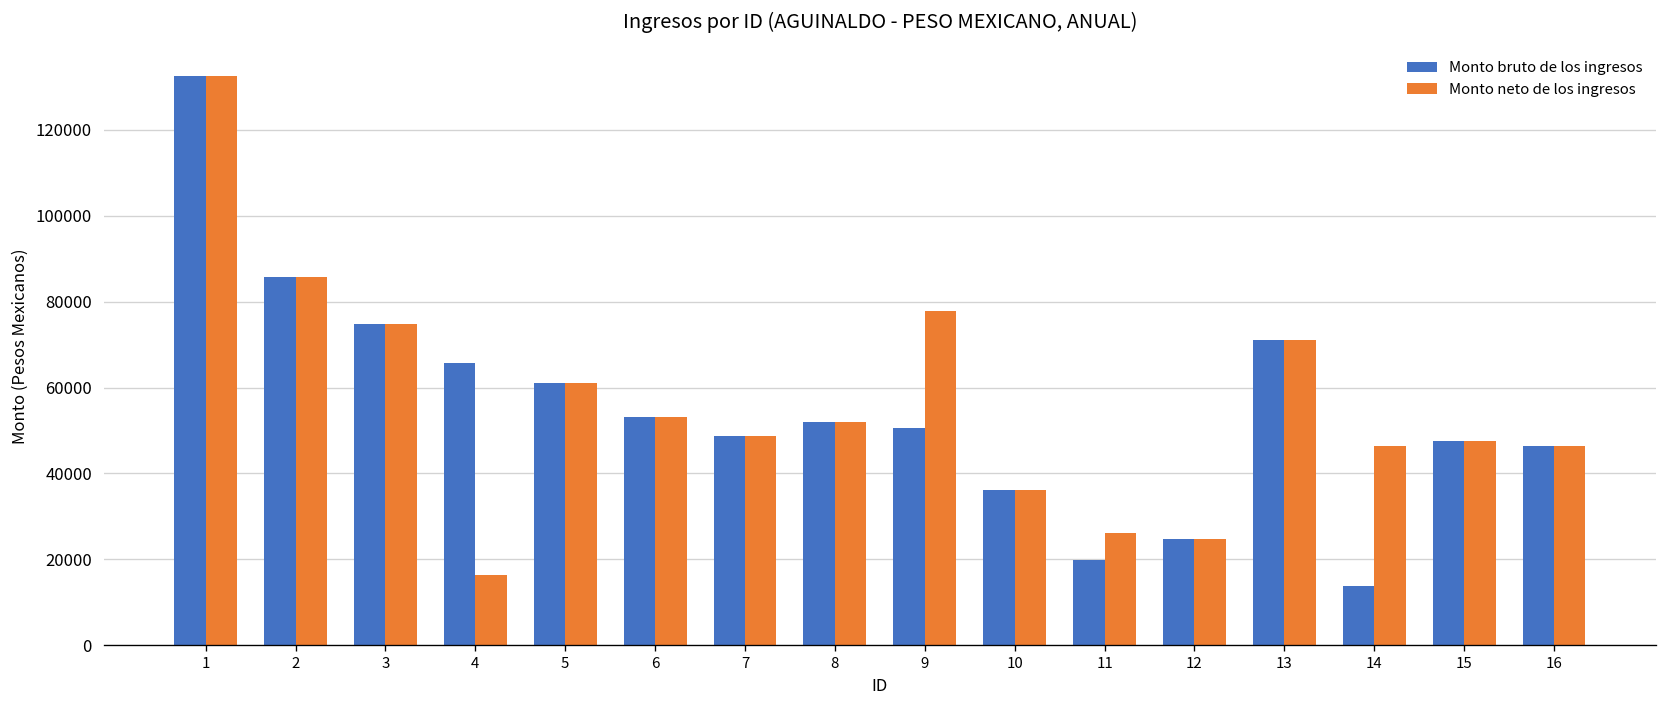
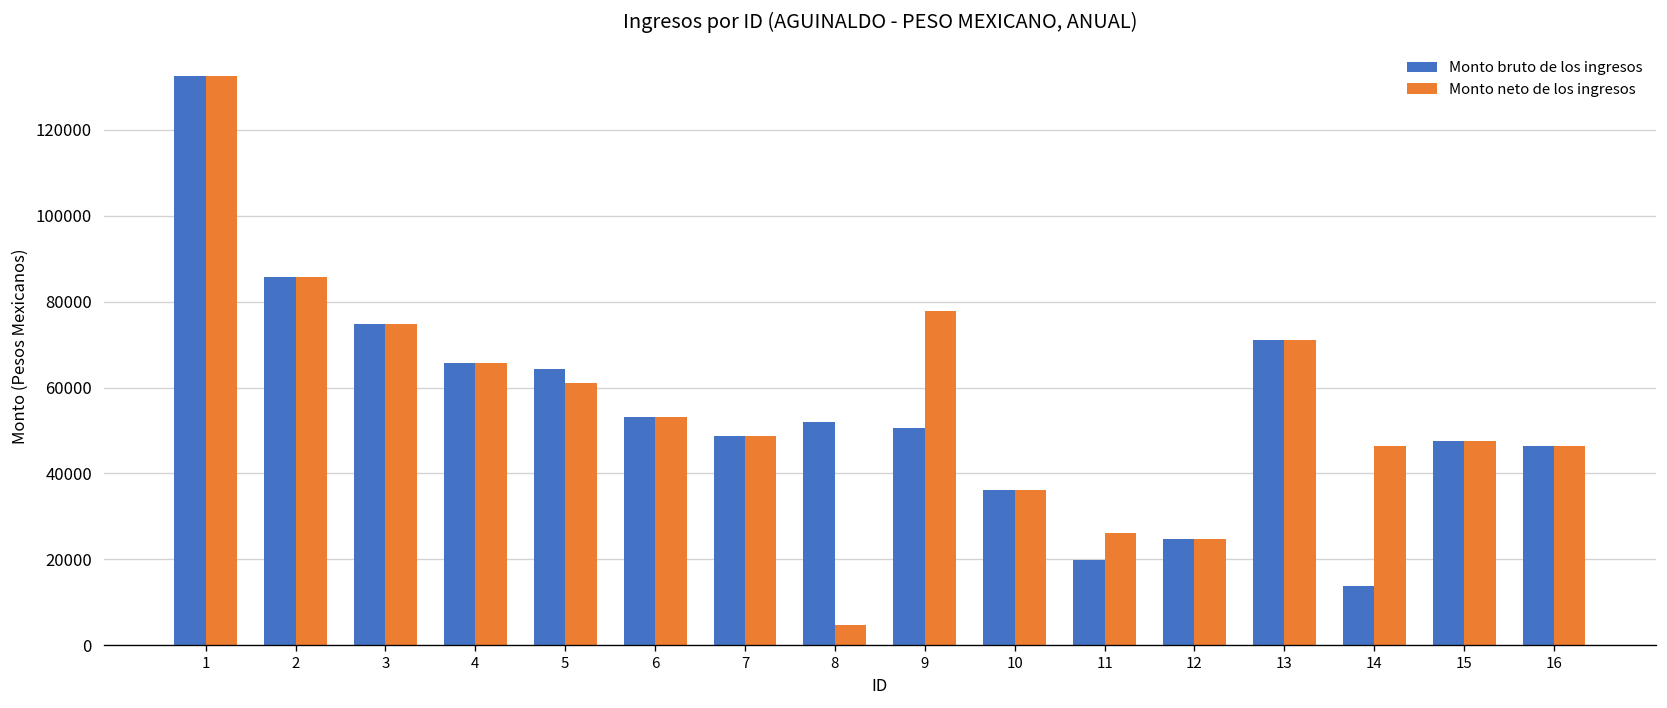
Monto neto de los ingresos, 4: 16000 -> 66000
Monto bruto de los ingresos, 5: 61000 -> 64000
Monto neto de los ingresos, 8: 52000 -> 5000
